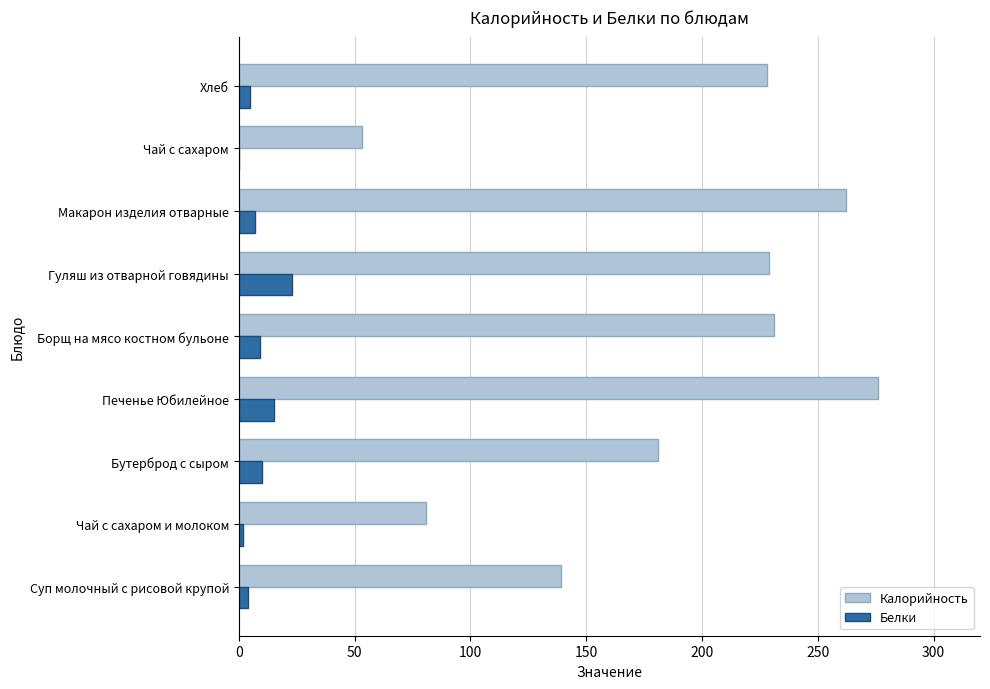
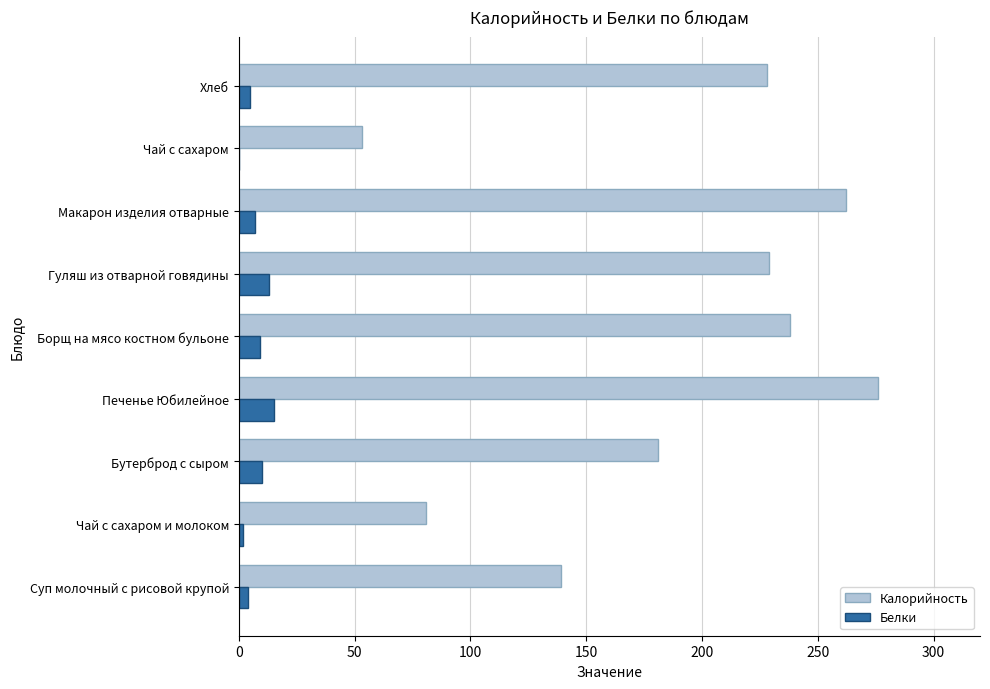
Белки, Гуляш из отварной говядины: 23 -> 13
Калорийность, Борщ на мясо костном бульоне: 231 -> 238
